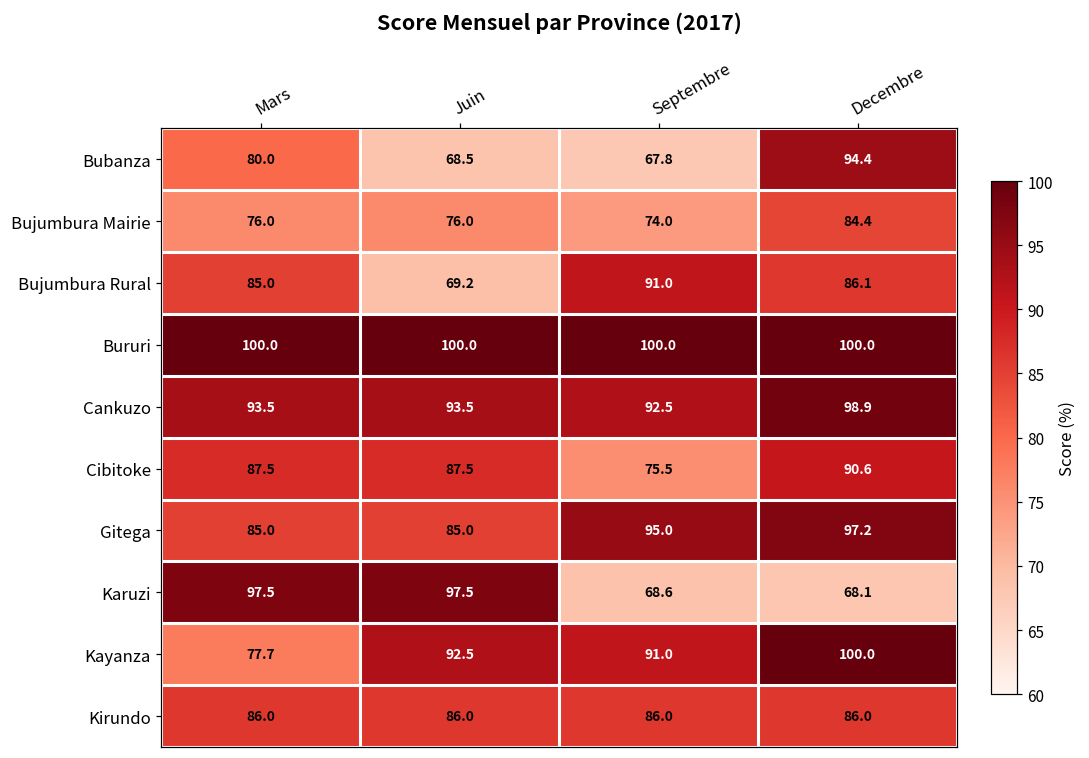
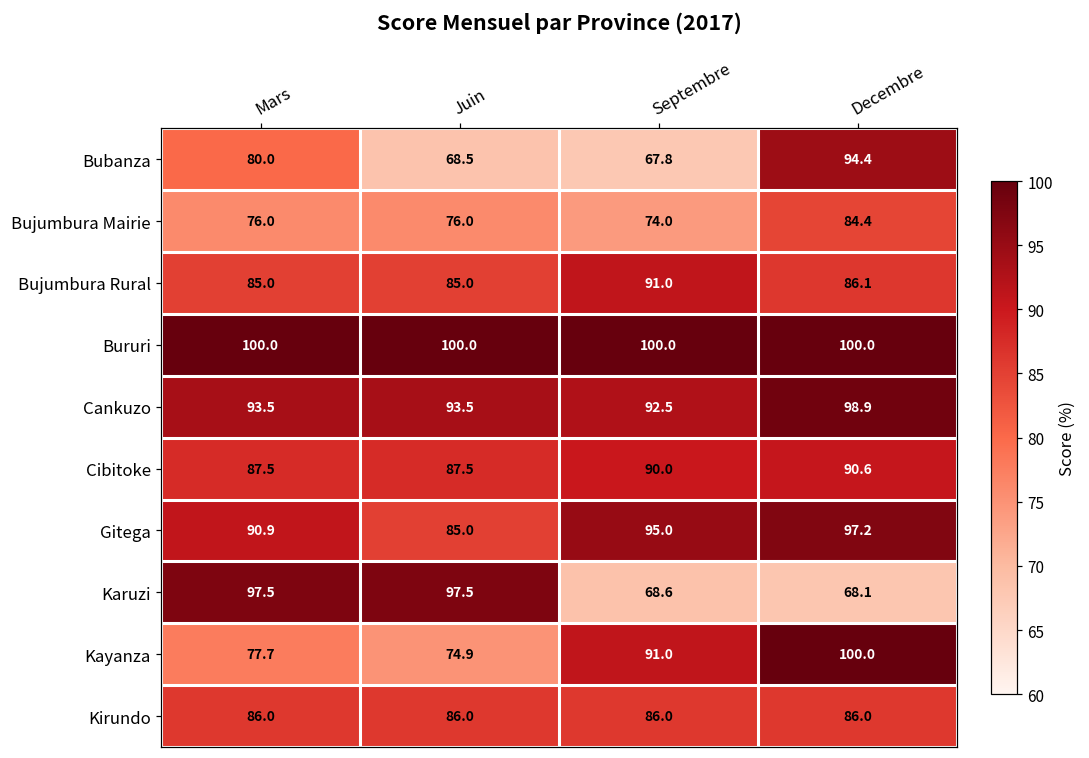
Bujumbura Rural, Juin: 69.2 -> 85.0
Cibitoke, Septembre: 75.5 -> 90.0
Gitega, Mars: 85.0 -> 90.9
Kayanza, Juin: 92.5 -> 74.9
